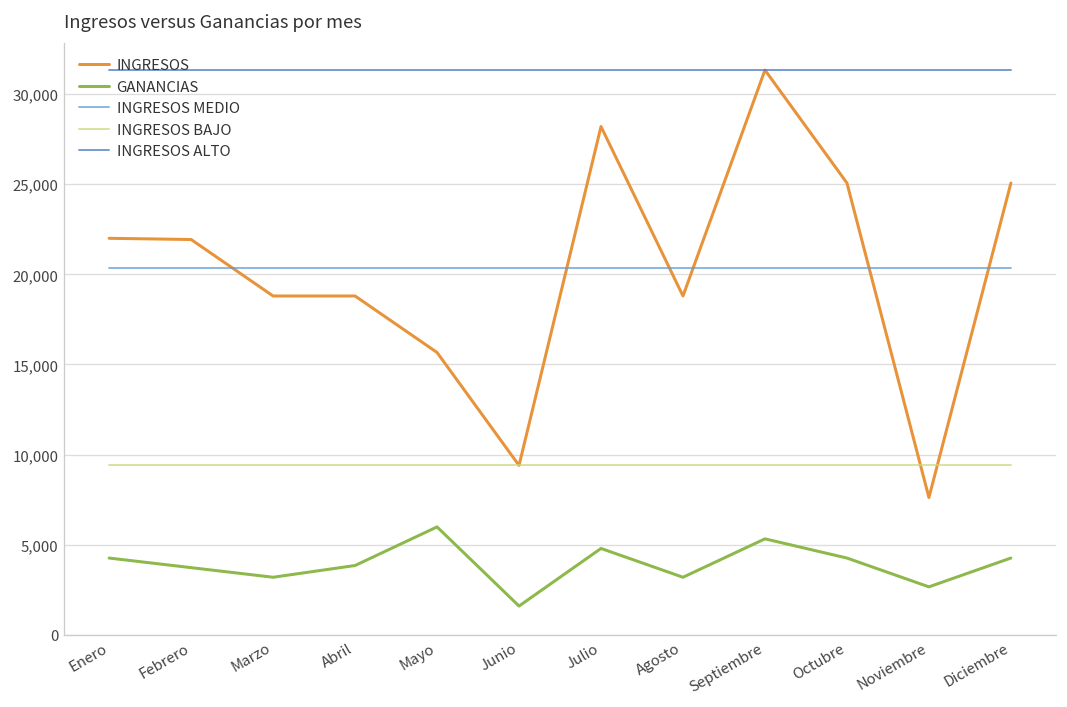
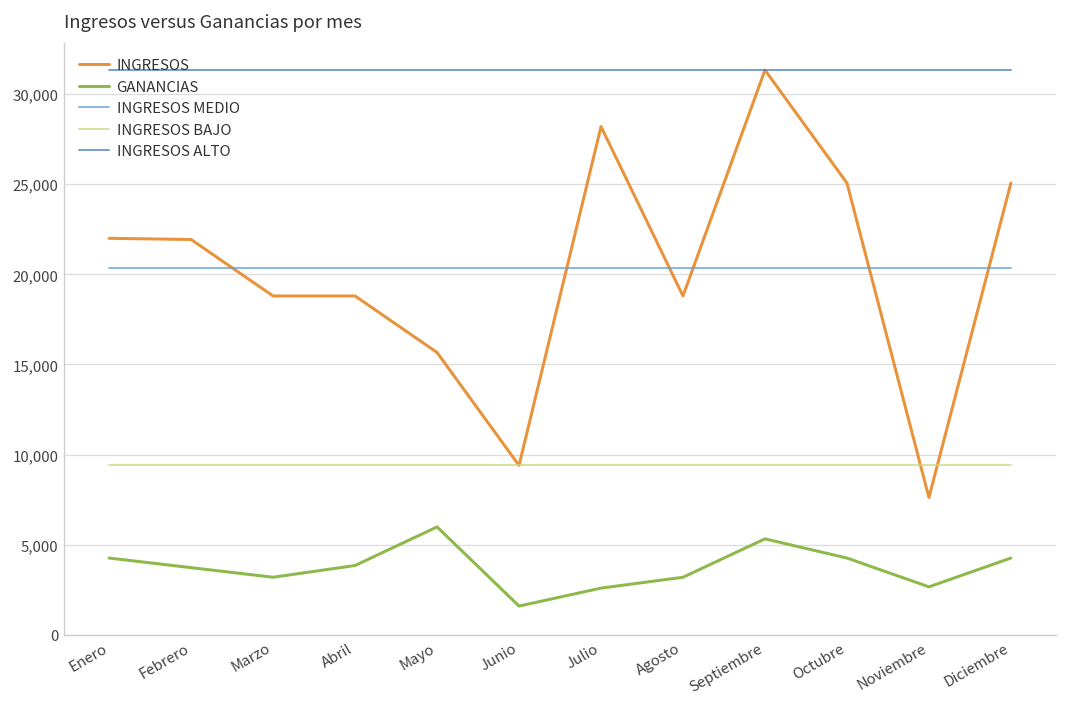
GANANCIAS, Julio: 4,800 -> 2,600
